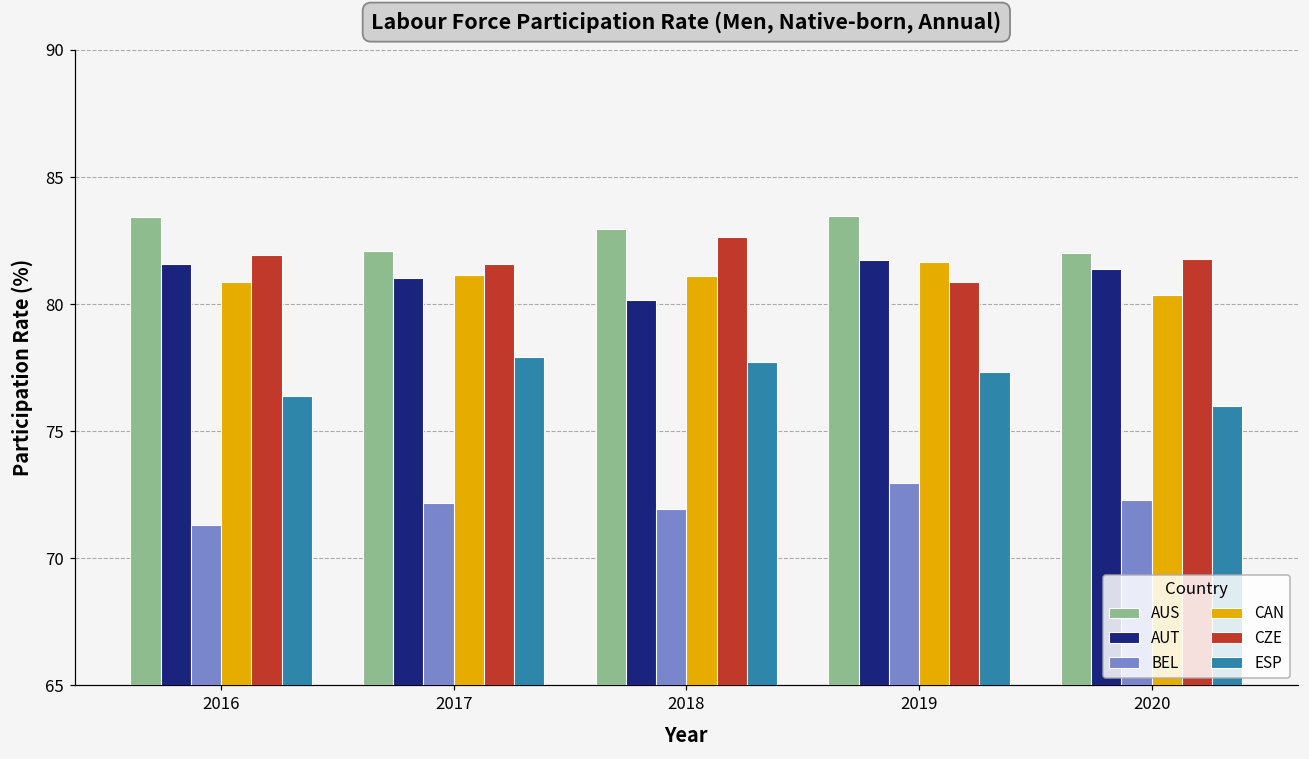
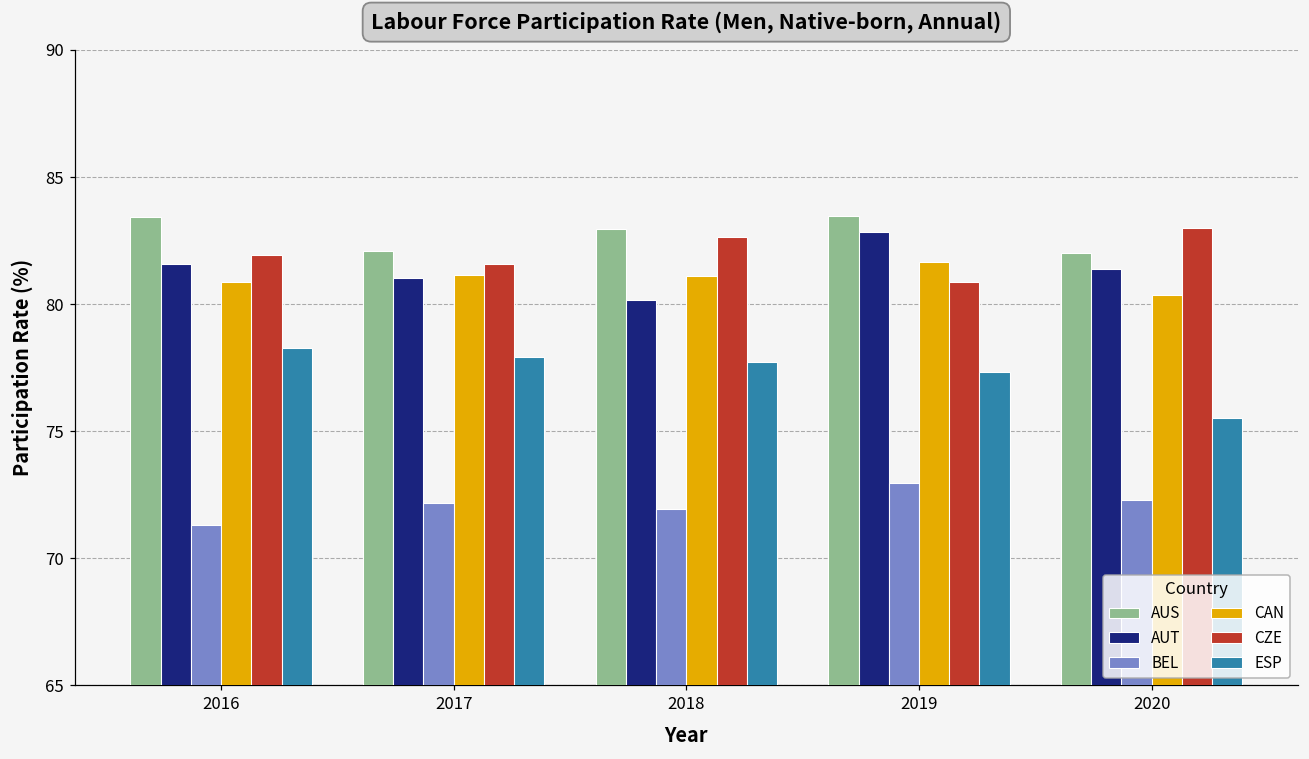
ESP, 2016: 76.4 -> 78.3
AUT, 2019: 81.7 -> 82.8
CZE, 2020: 81.8 -> 83.0
ESP, 2020: 76.0 -> 75.5
